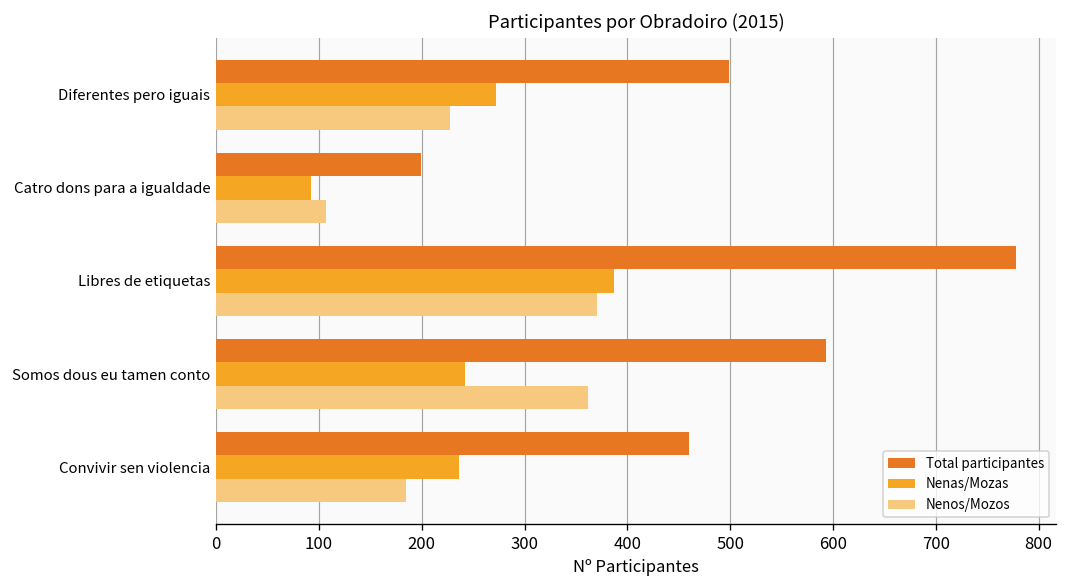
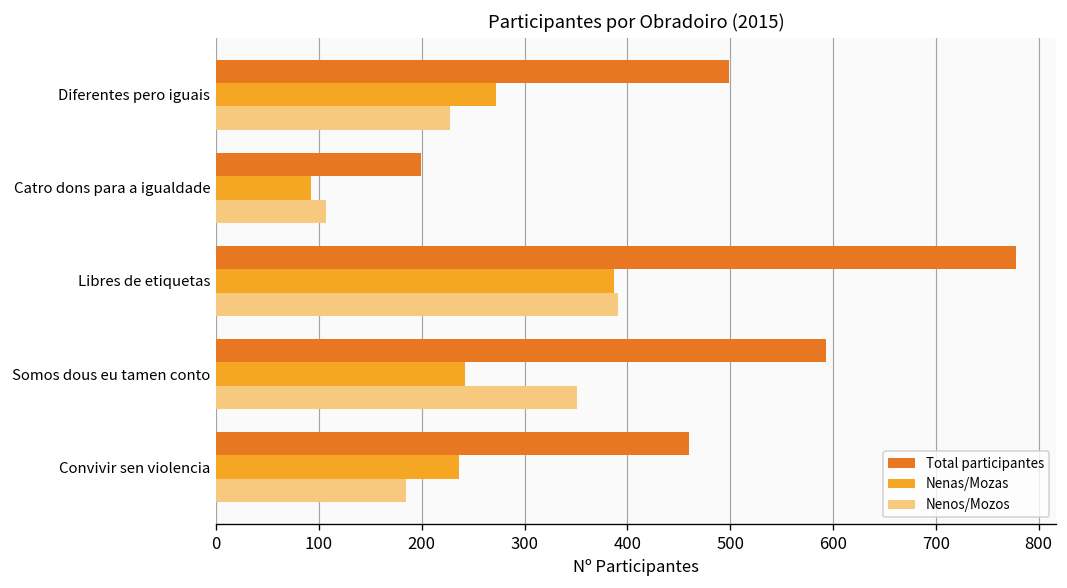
Nenos/Mozos, Libres de etiquetas: 370 -> 390
Nenos/Mozos, Somos dous eu tamen conto: 360 -> 350
